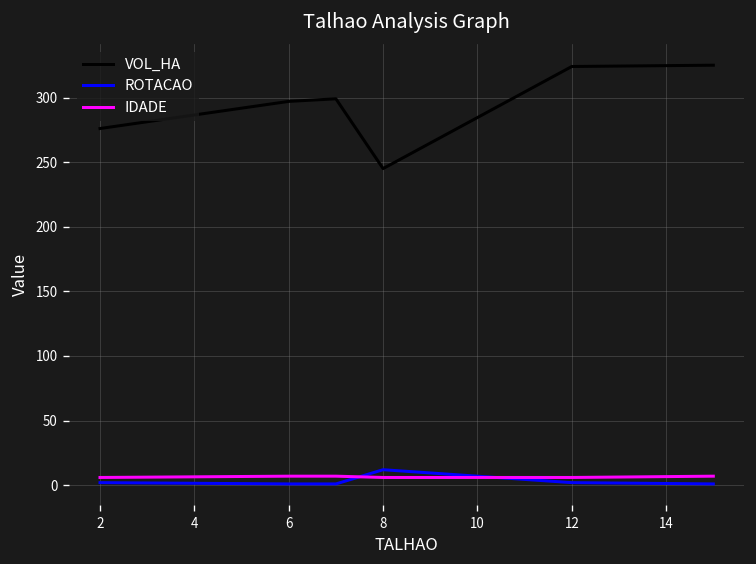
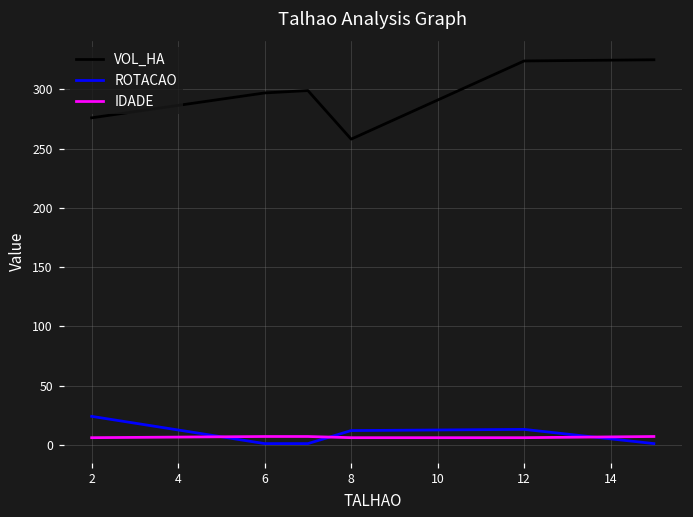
ROTACAO, 2: 2 -> 24
VOL_HA, 8: 245 -> 258
ROTACAO, 12: 2 -> 13
